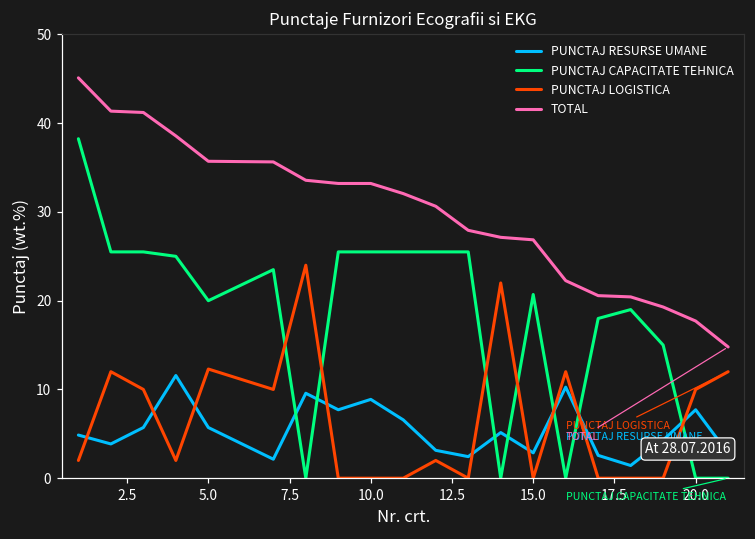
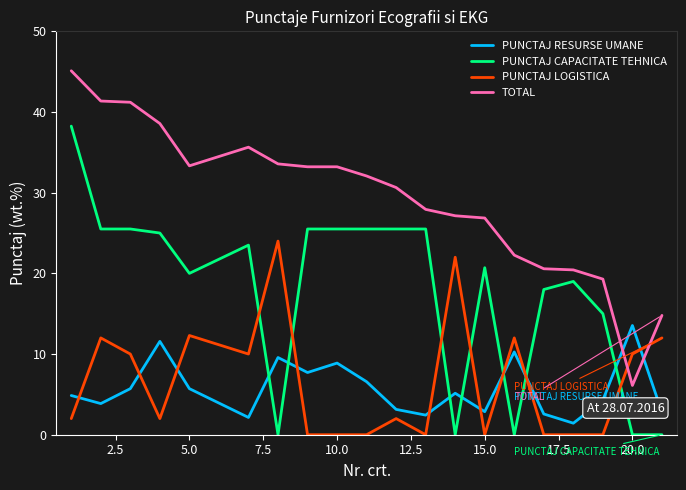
TOTAL, 5.0: 36 -> 33
PUNCTAJ RESURSE UMANE, 20.0: 8 -> 14
TOTAL, 20.0: 18 -> 6
